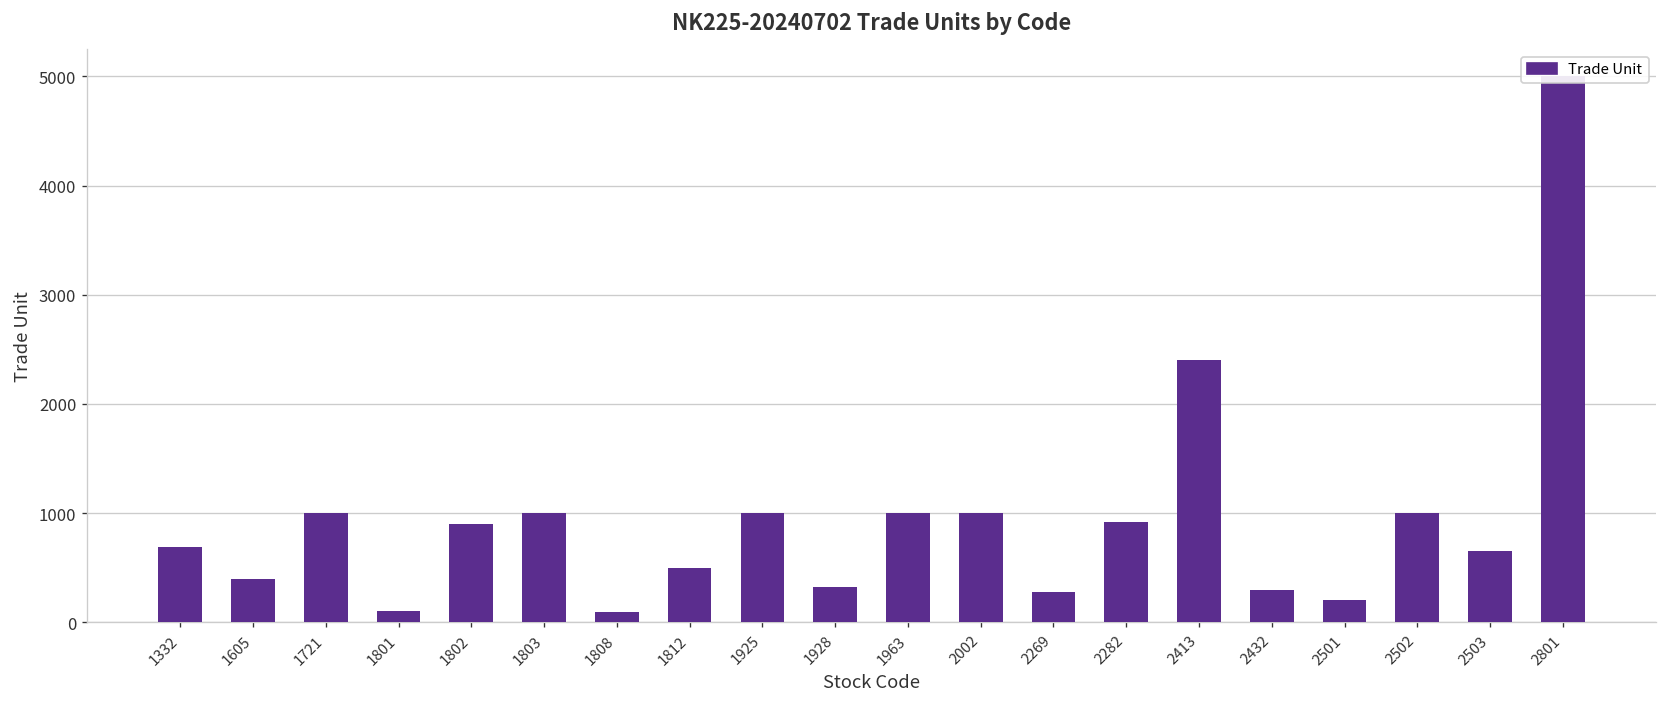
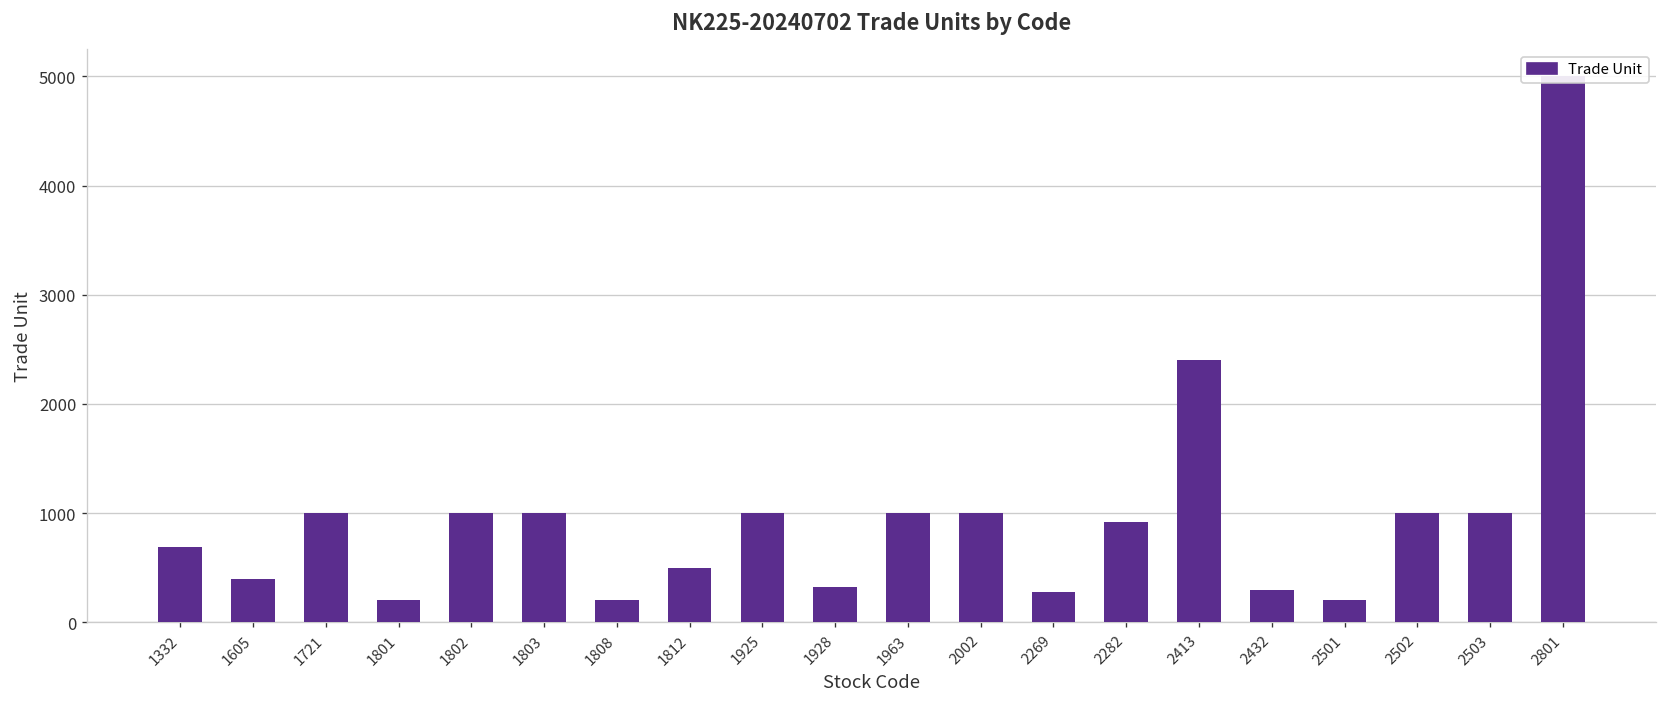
1801: 100 -> 200
1802: 900 -> 1000
1808: 100 -> 200
2503: 600 -> 1000
